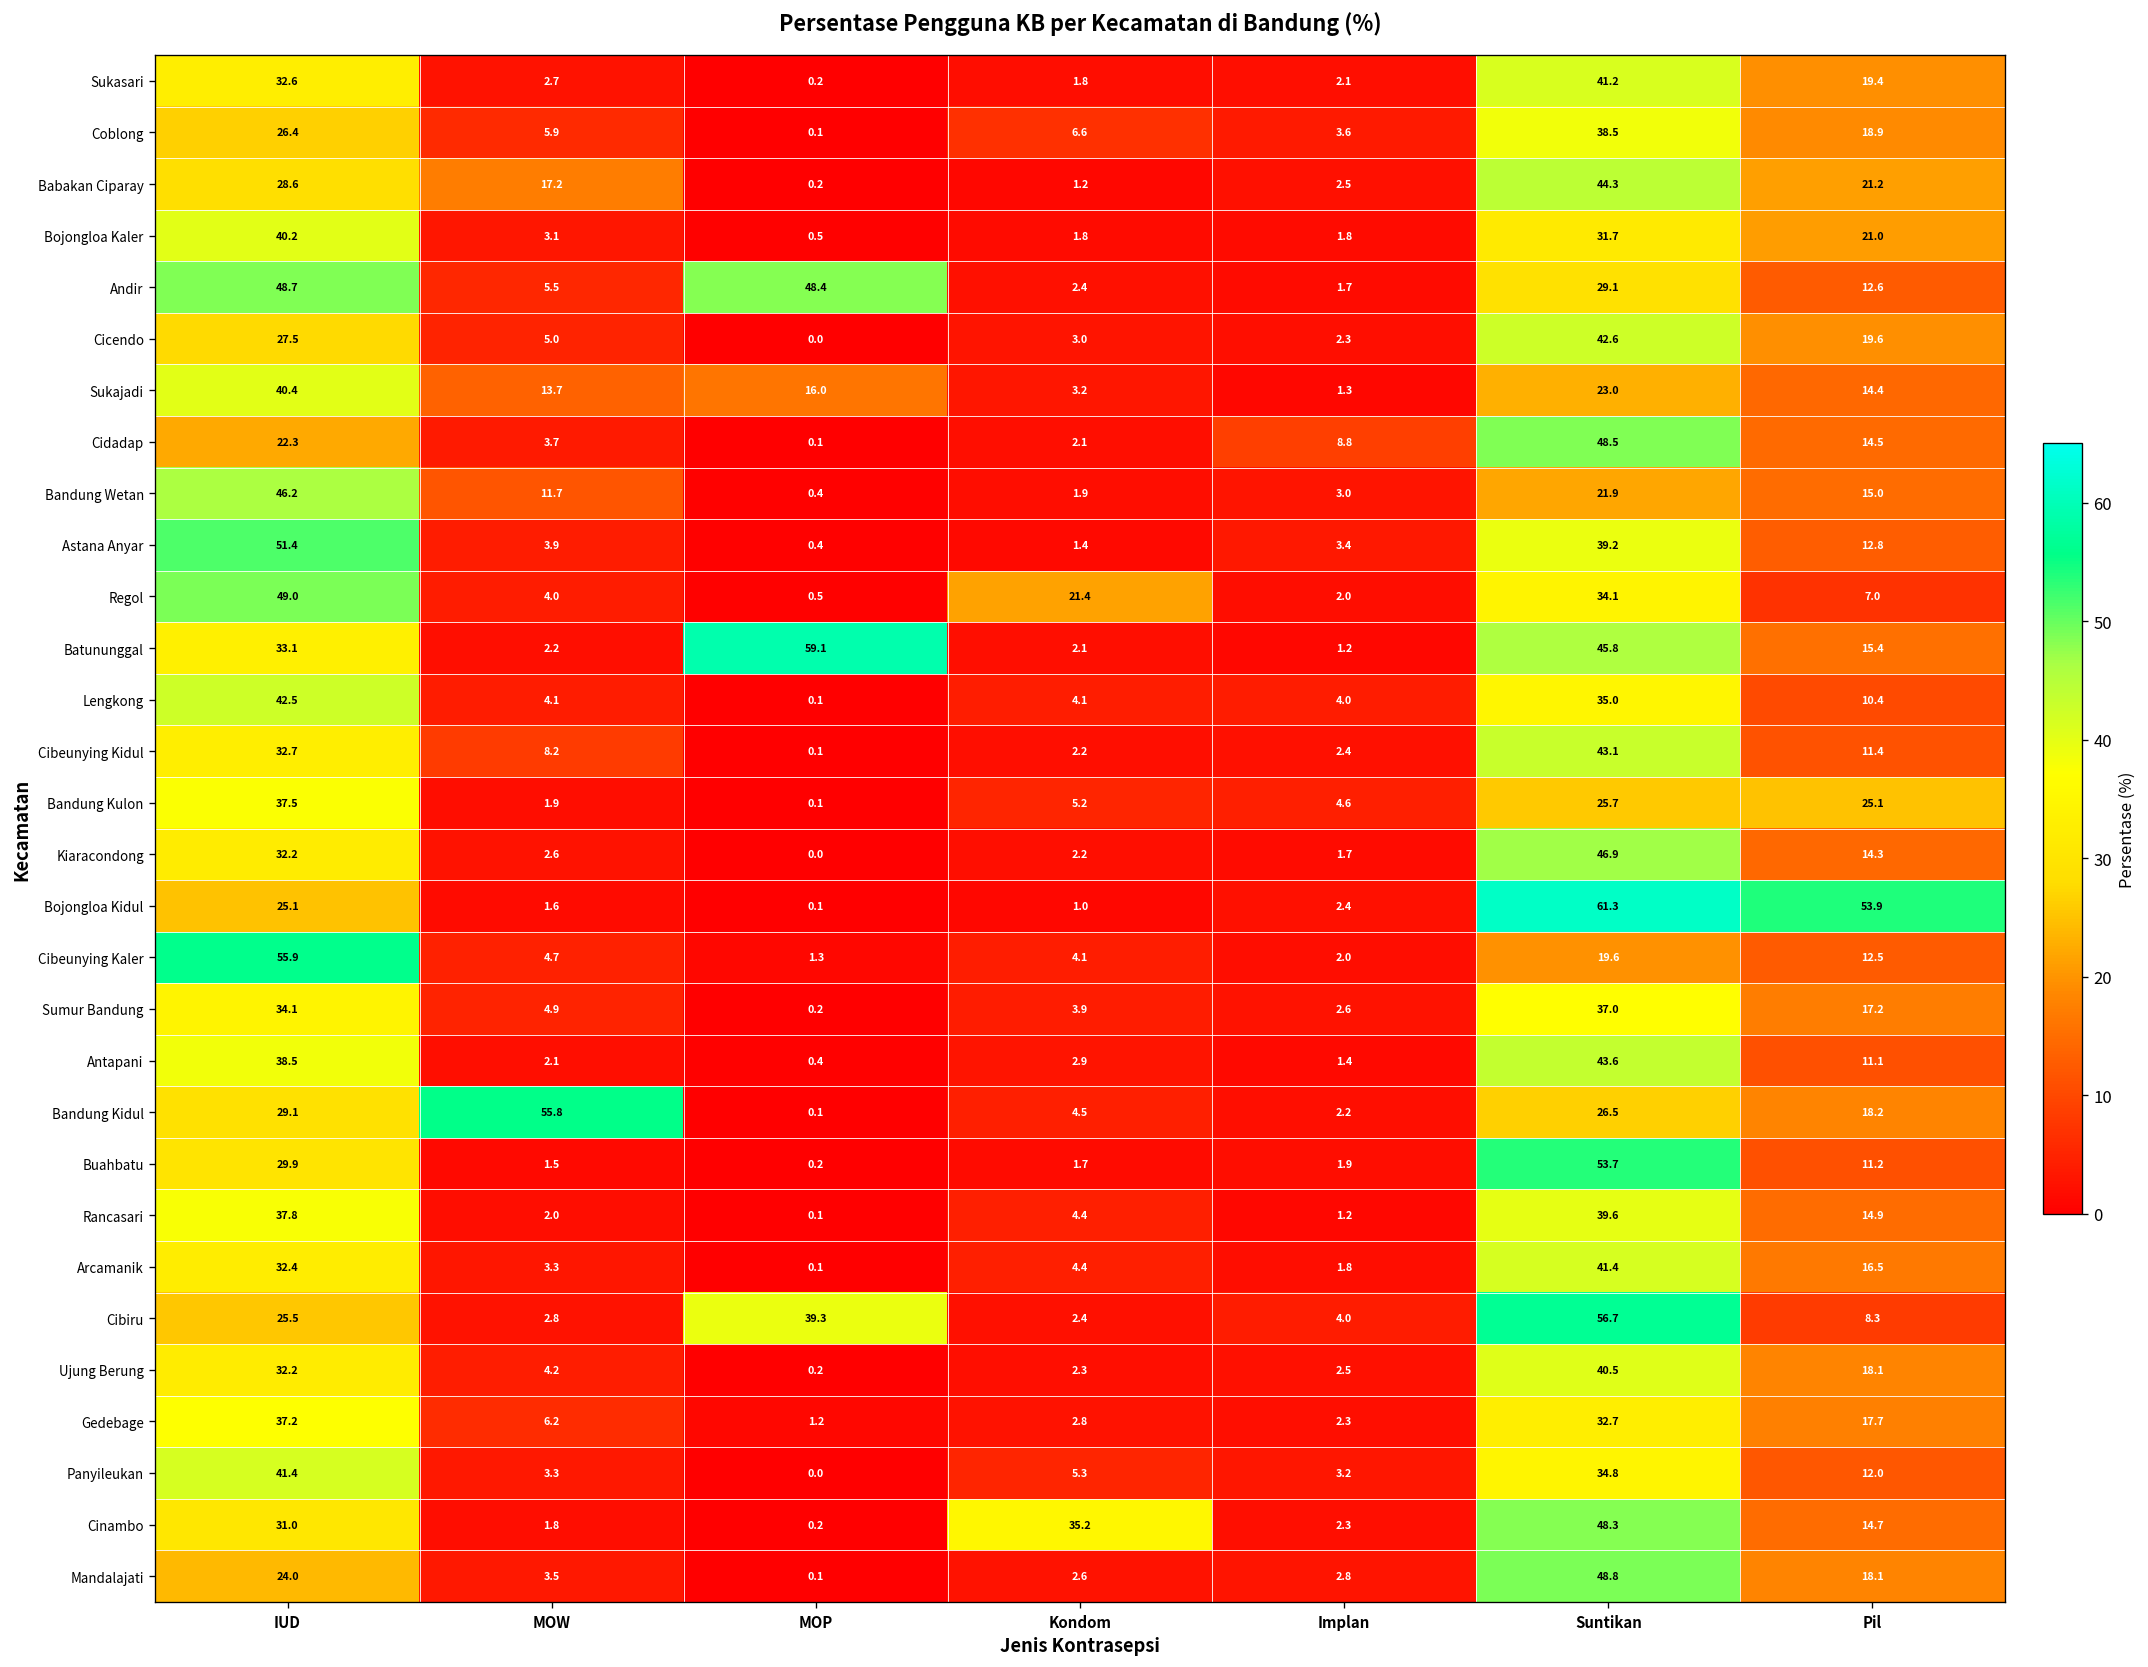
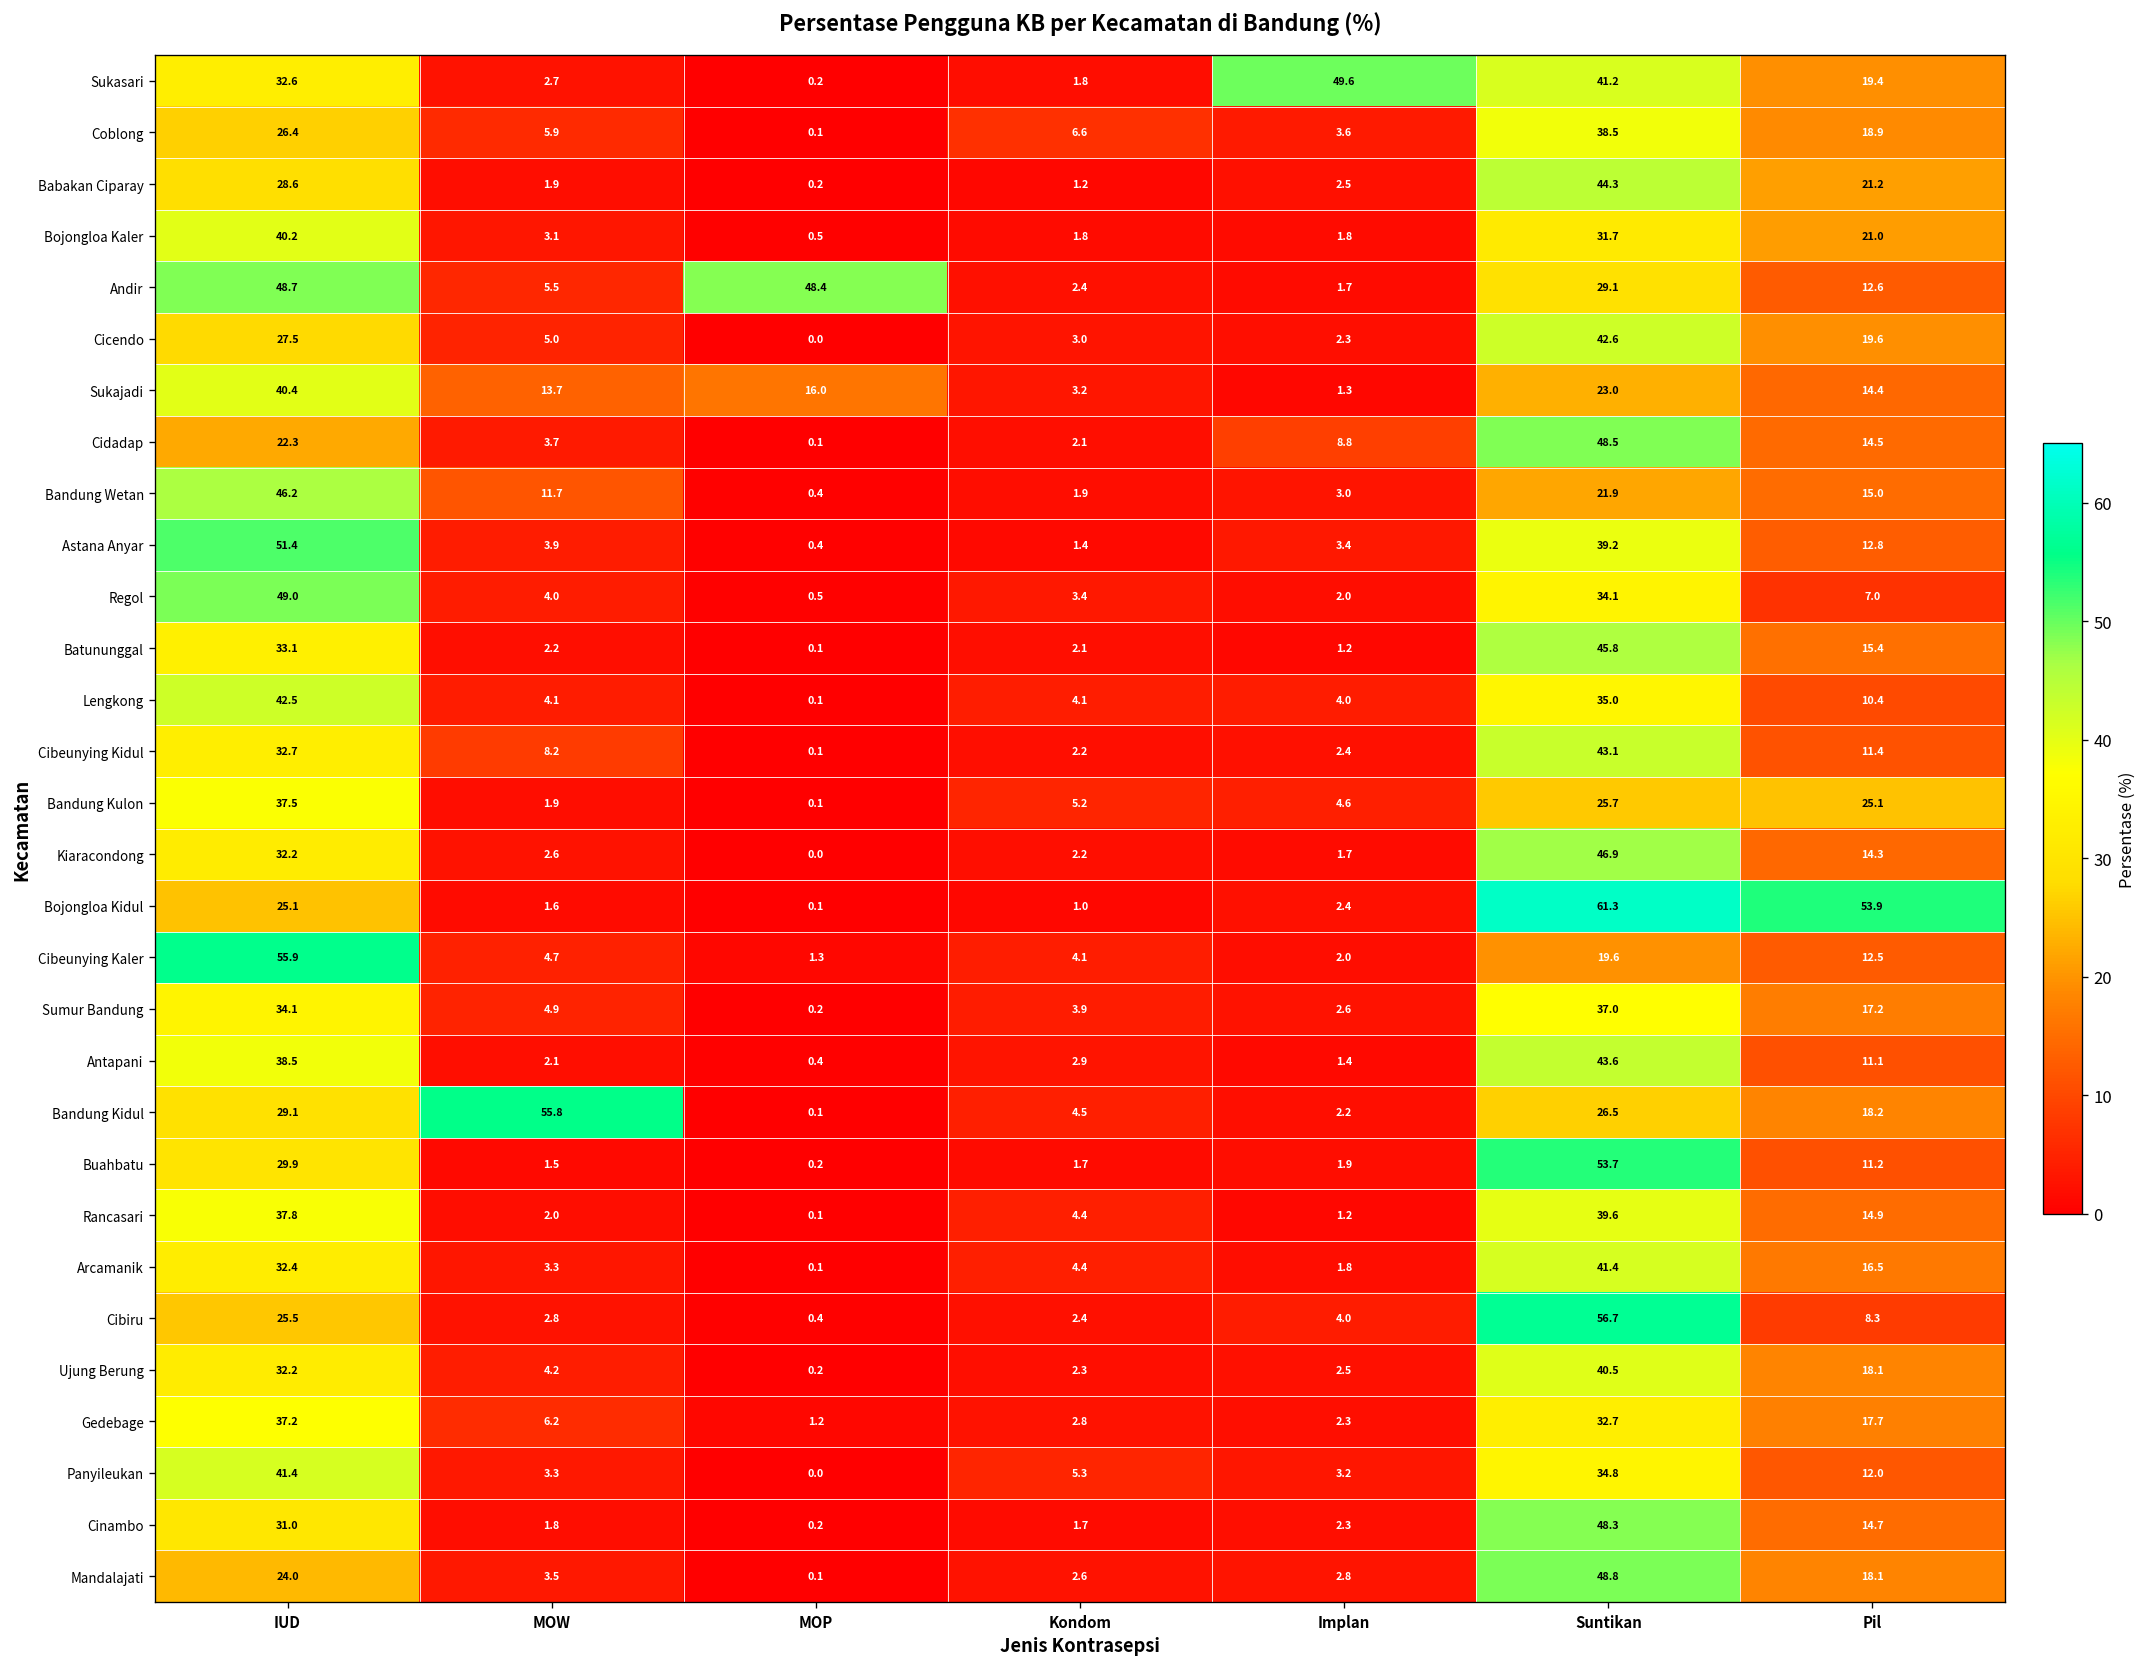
Sukasari, Implan: 2.1 -> 49.6
Babakan Ciparay, MOW: 17.2 -> 1.9
Regol, Kondom: 21.4 -> 3.4
Batununggal, MOP: 59.1 -> 0.1
Cibiru, MOP: 39.3 -> 0.4
Cinambo, Kondom: 35.2 -> 1.7
